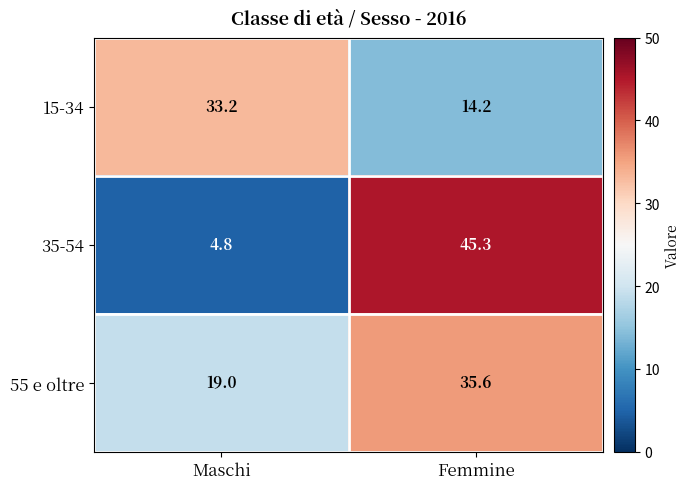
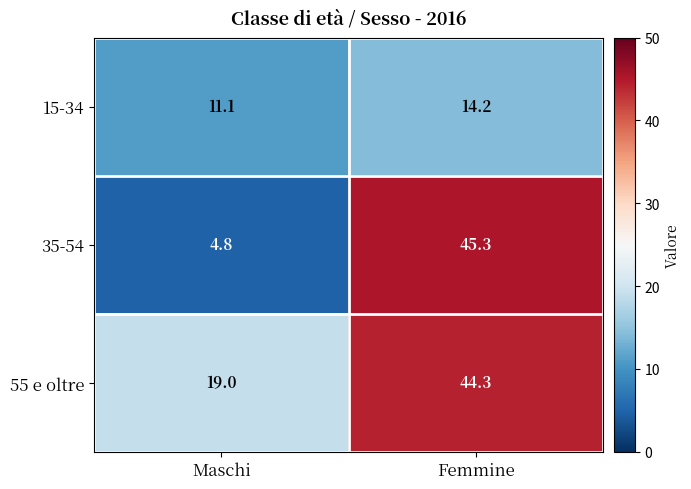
15-34, Maschi: 33.2 -> 11.1
55 e oltre, Femmine: 35.6 -> 44.3
